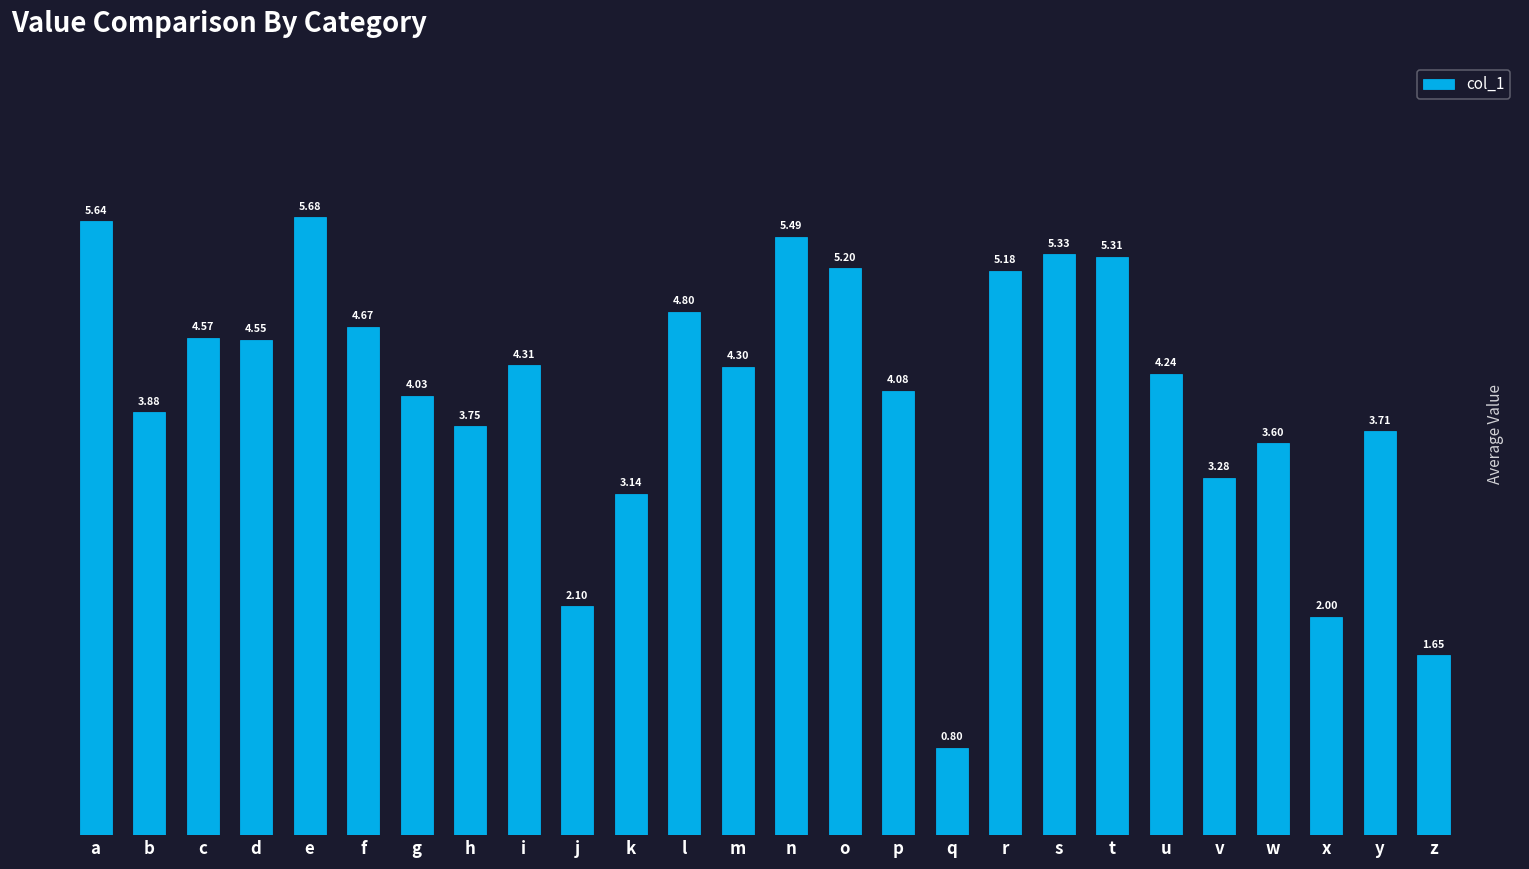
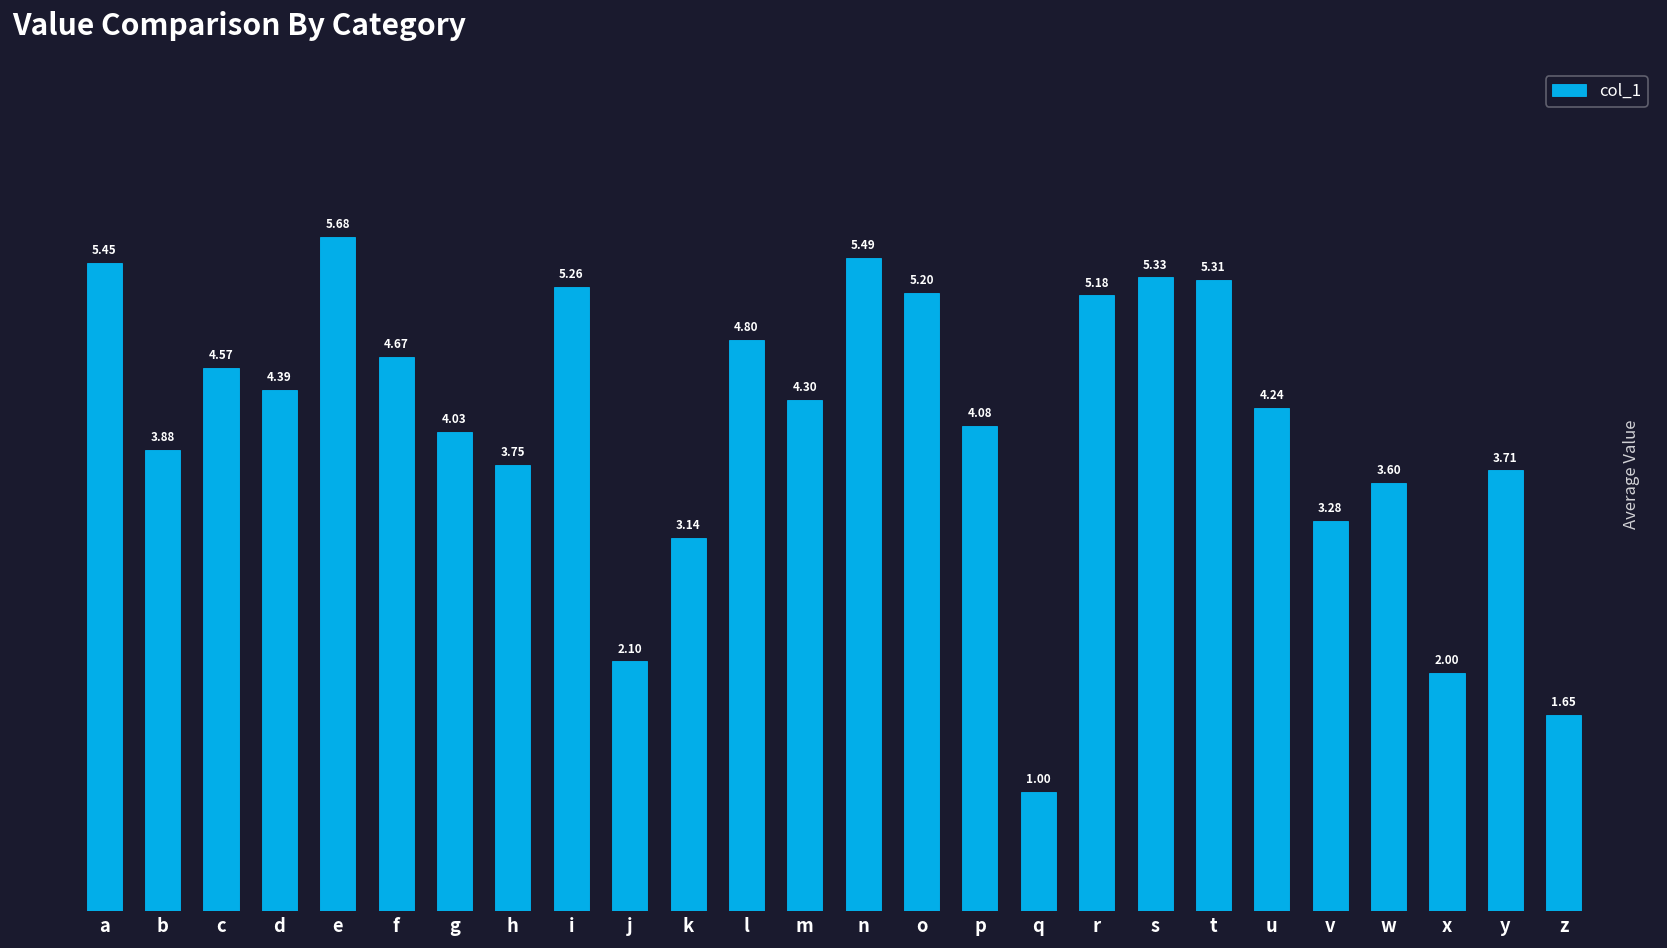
a: 5.64 -> 5.45
d: 4.55 -> 4.39
i: 4.31 -> 5.26
q: 0.80 -> 1.00
